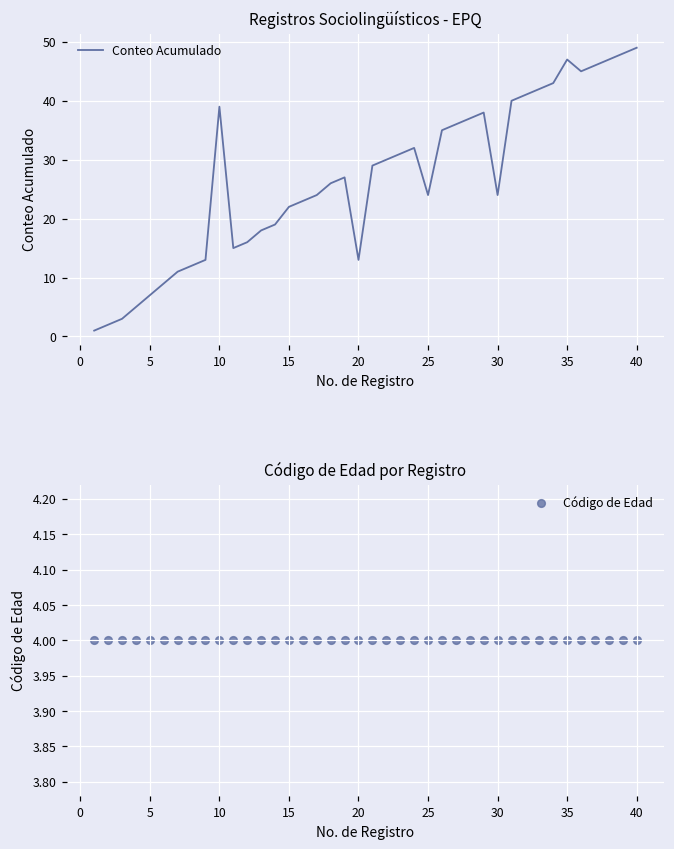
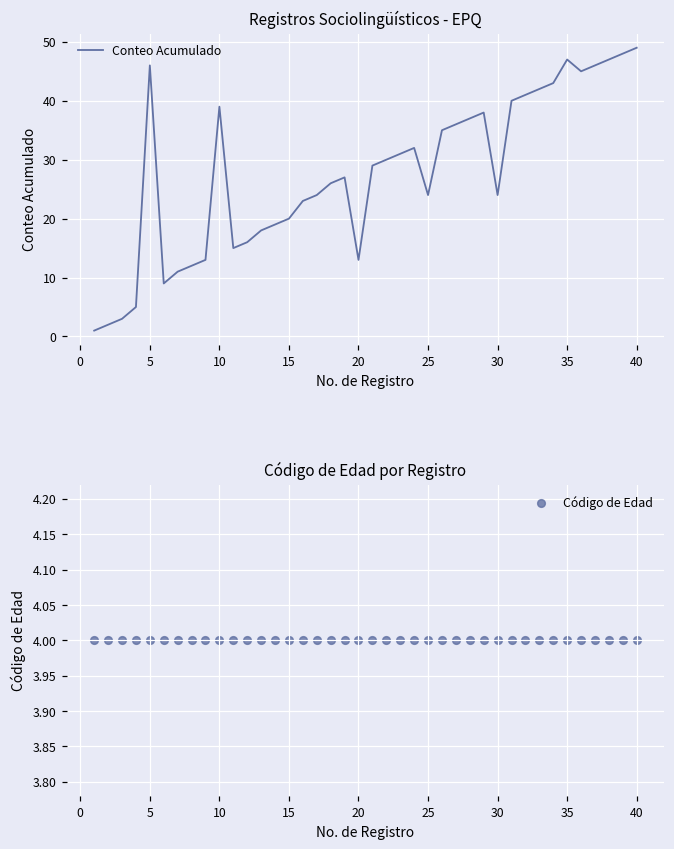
Registros Sociolingüísticos - EPQ, 5: 7 -> 46
Registros Sociolingüísticos - EPQ, 15: 22 -> 20
